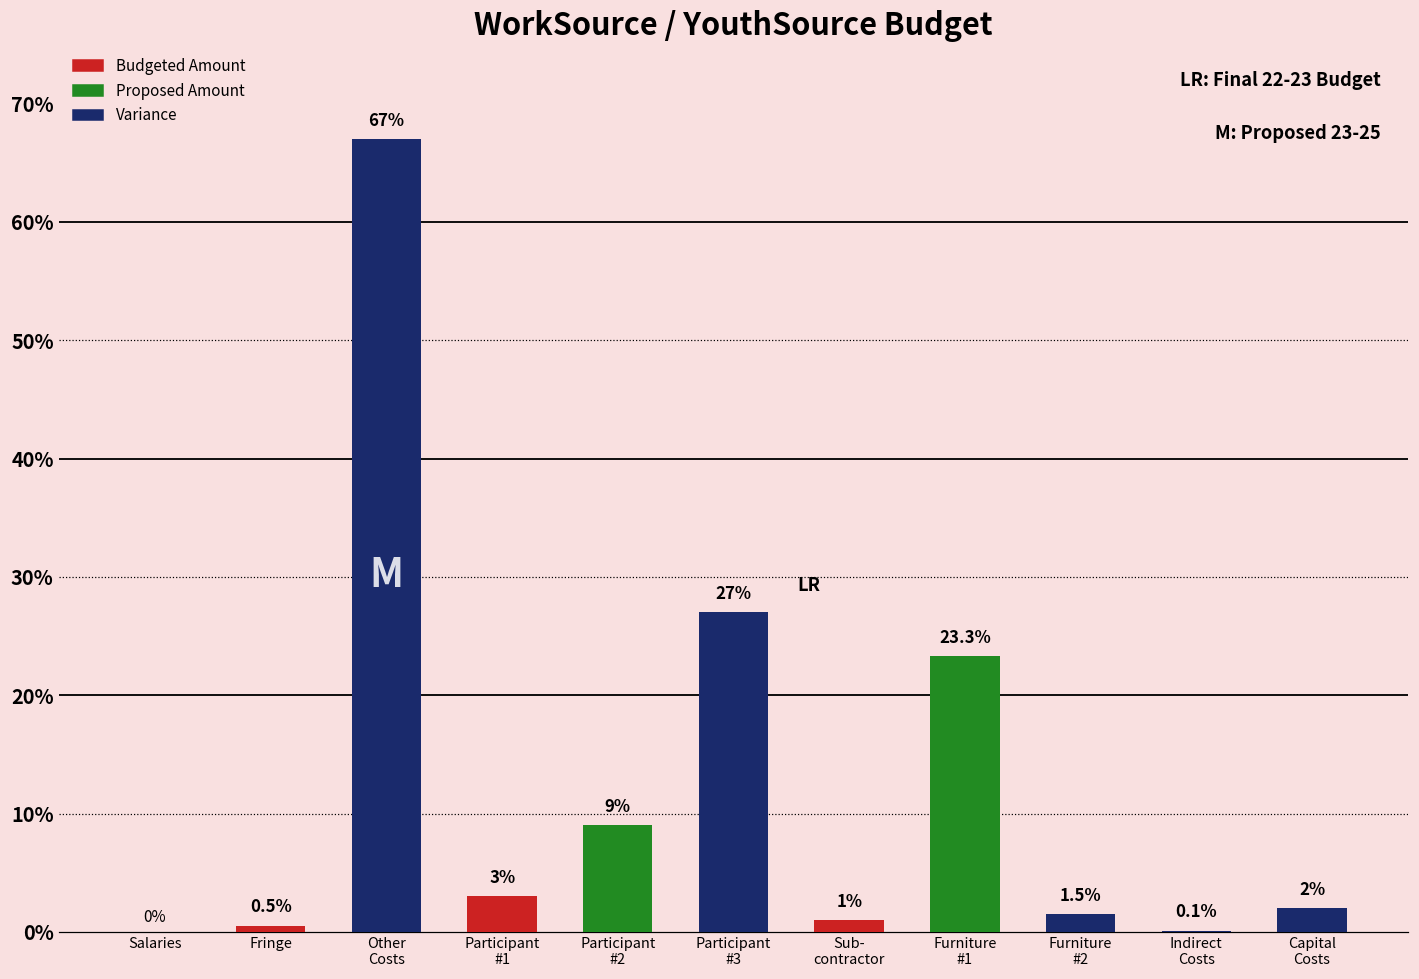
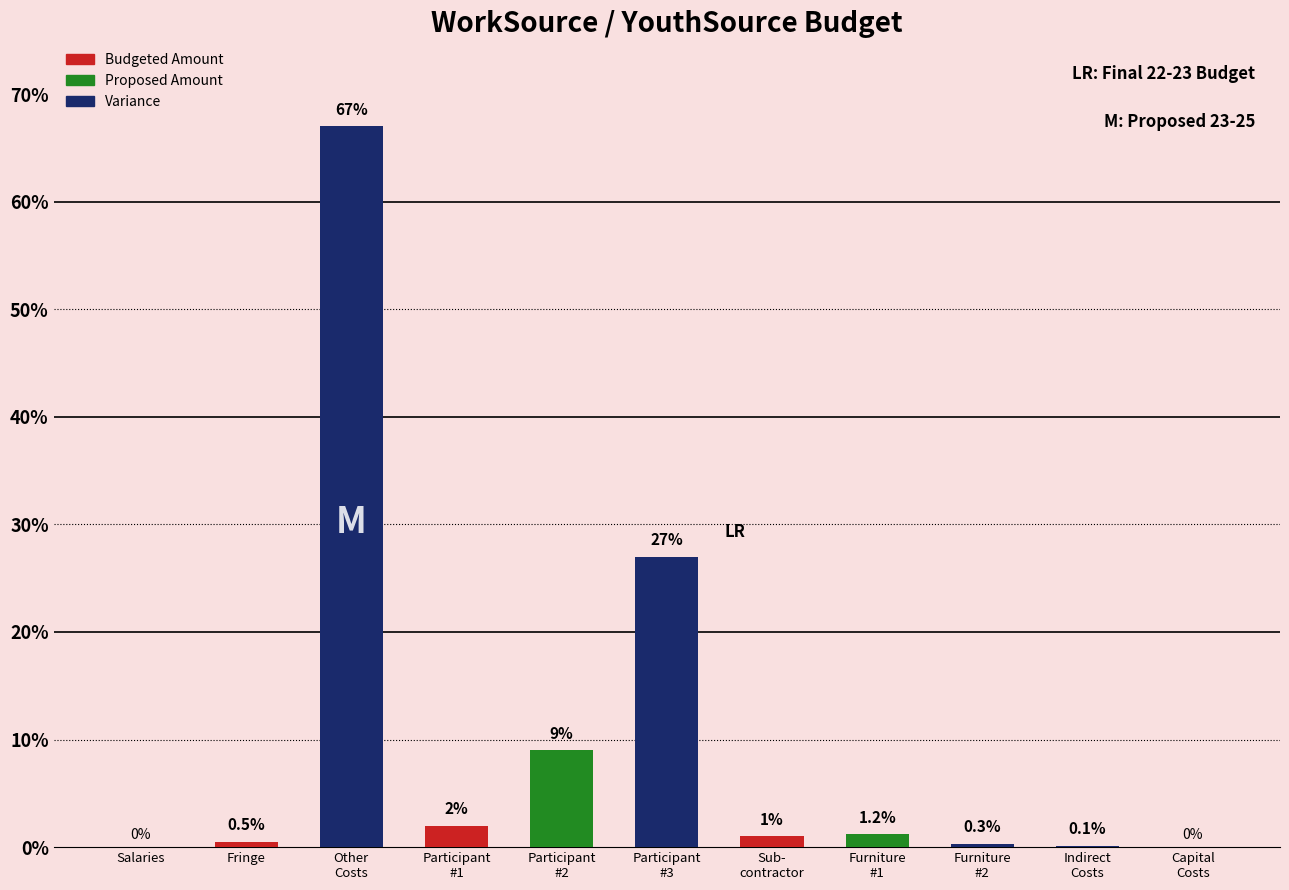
Participant #1: 3% -> 2%
Furniture #1: 23.3% -> 1.2%
Furniture #2: 1.5% -> 0.3%
Capital Costs: 2% -> 0%
